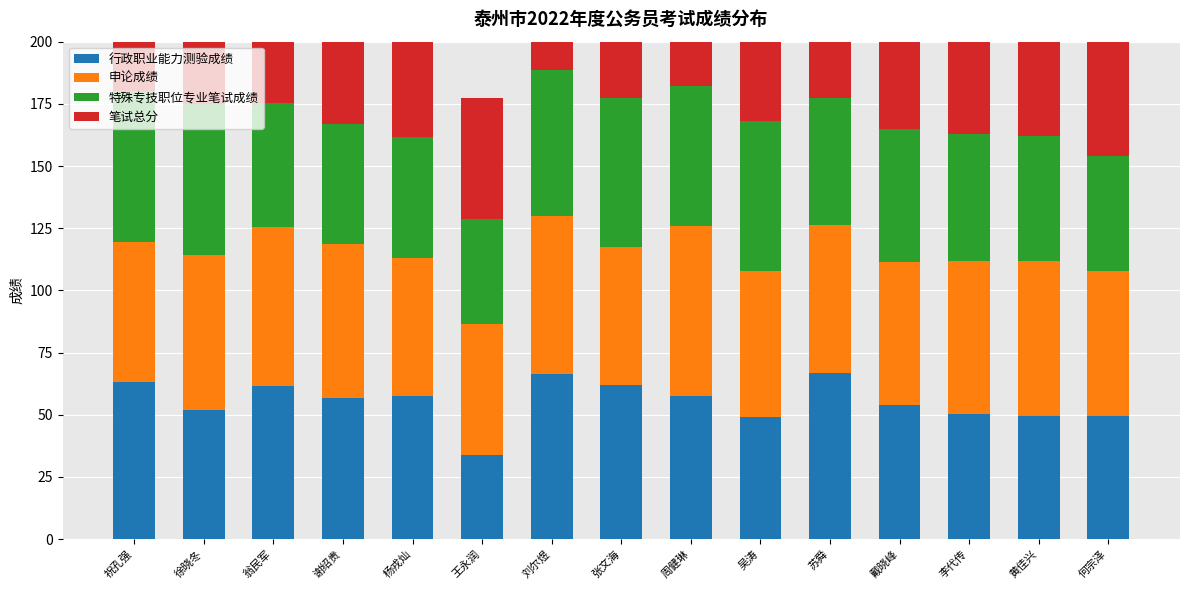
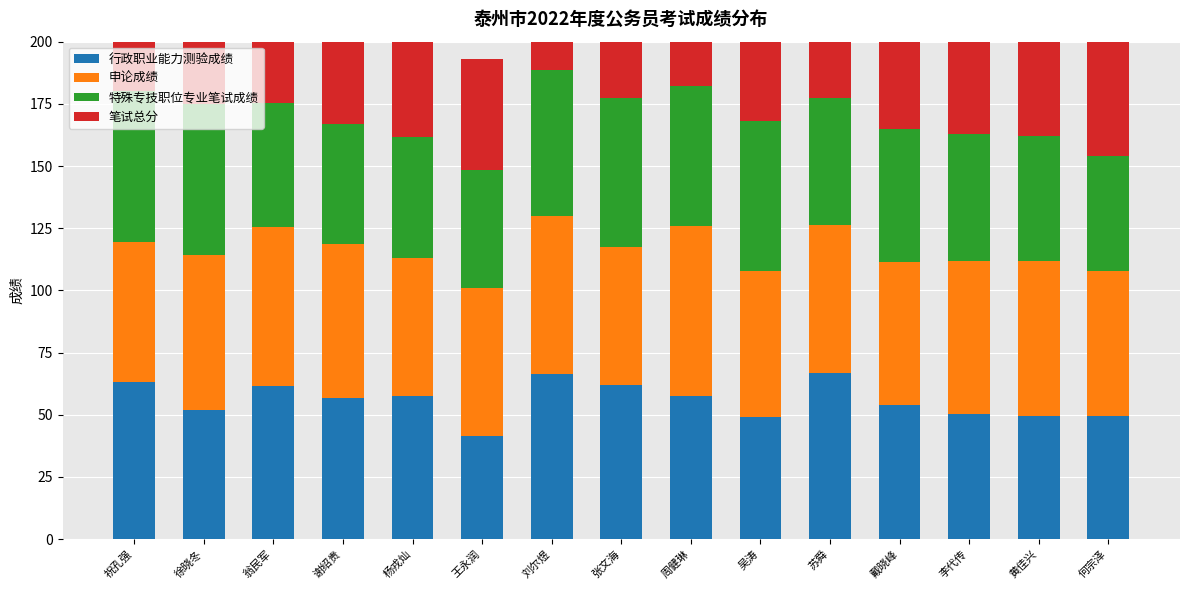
行政职业能力测验成绩, 王永润: 34 -> 41
申论成绩, 王永润: 53 -> 60
特殊专技职位专业笔试成绩, 王永润: 42 -> 48
笔试总分, 王永润: 49 -> 44
